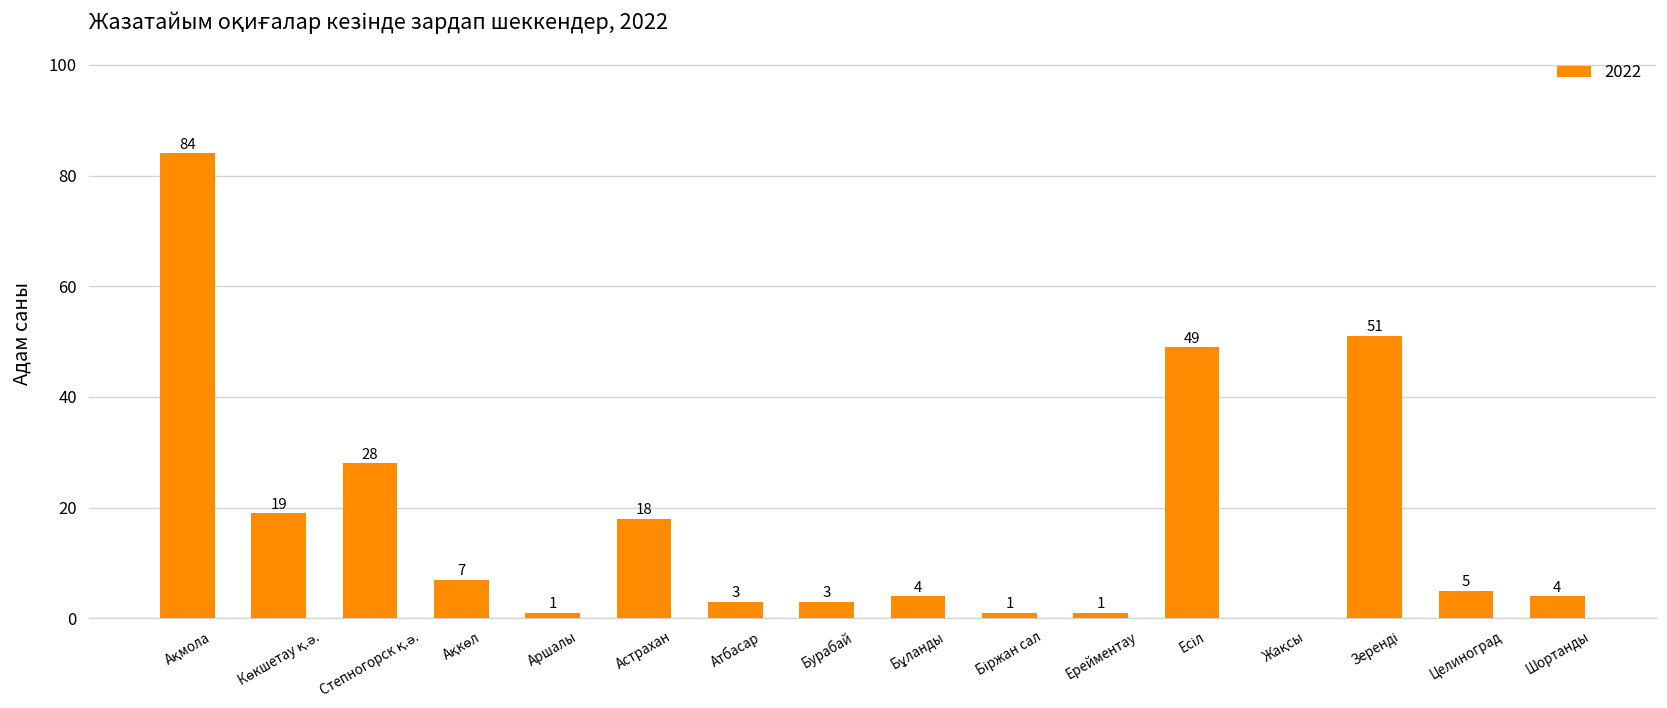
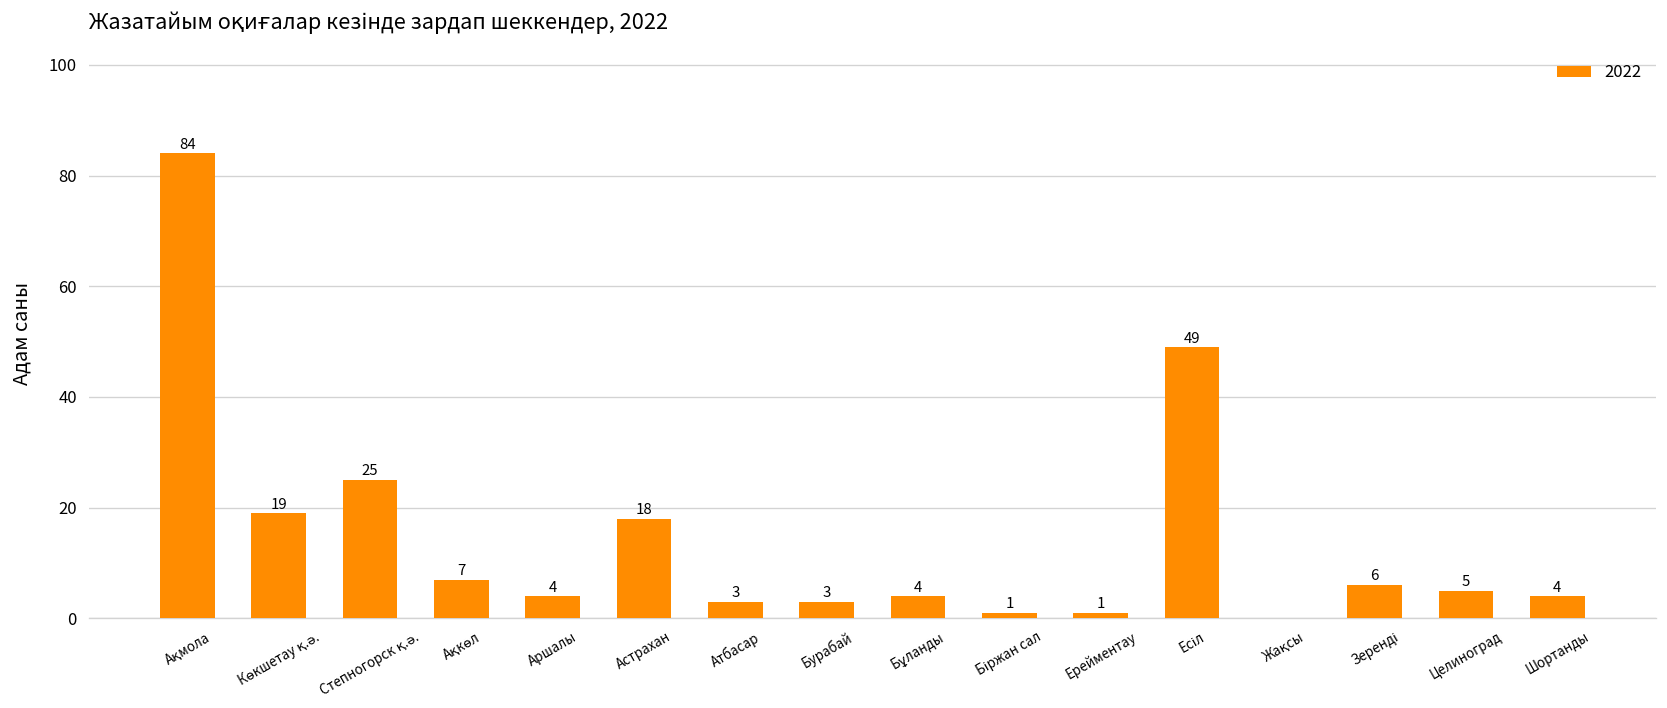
Степногорск қ.ә.: 28 -> 25
Аршалы: 1 -> 4
Зеренді: 51 -> 6
